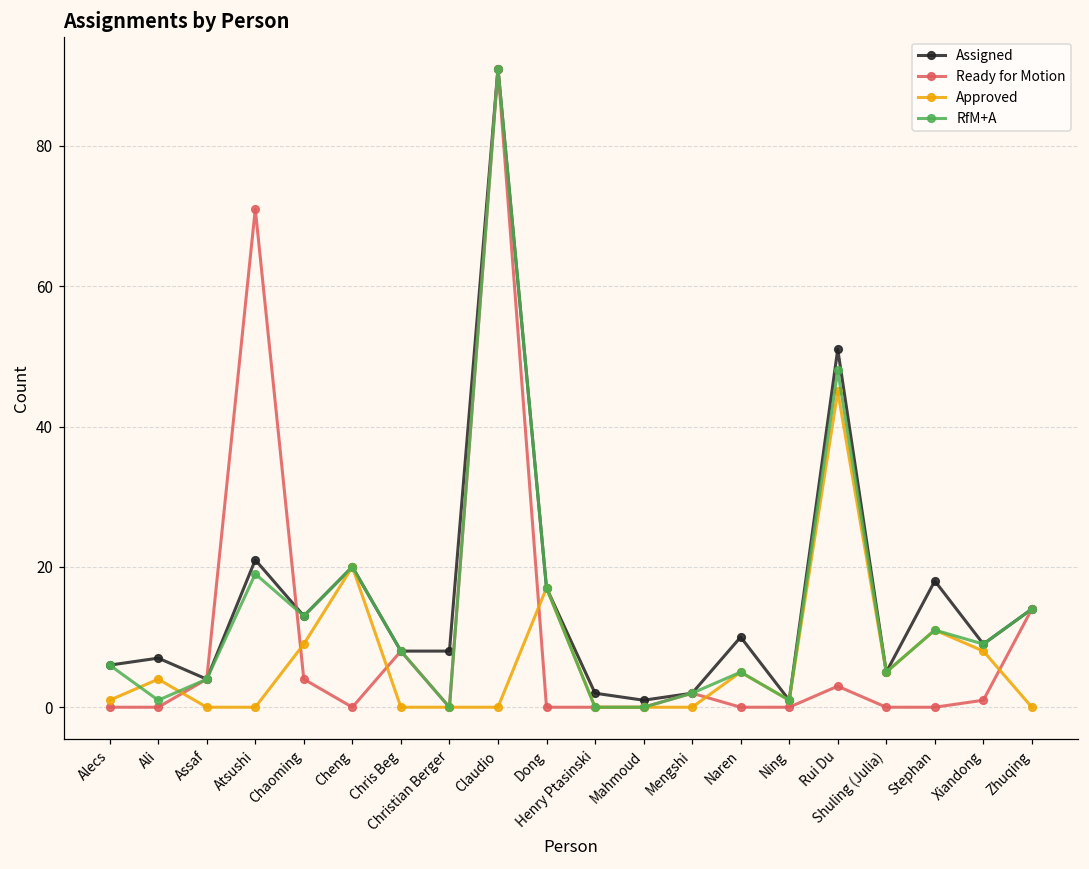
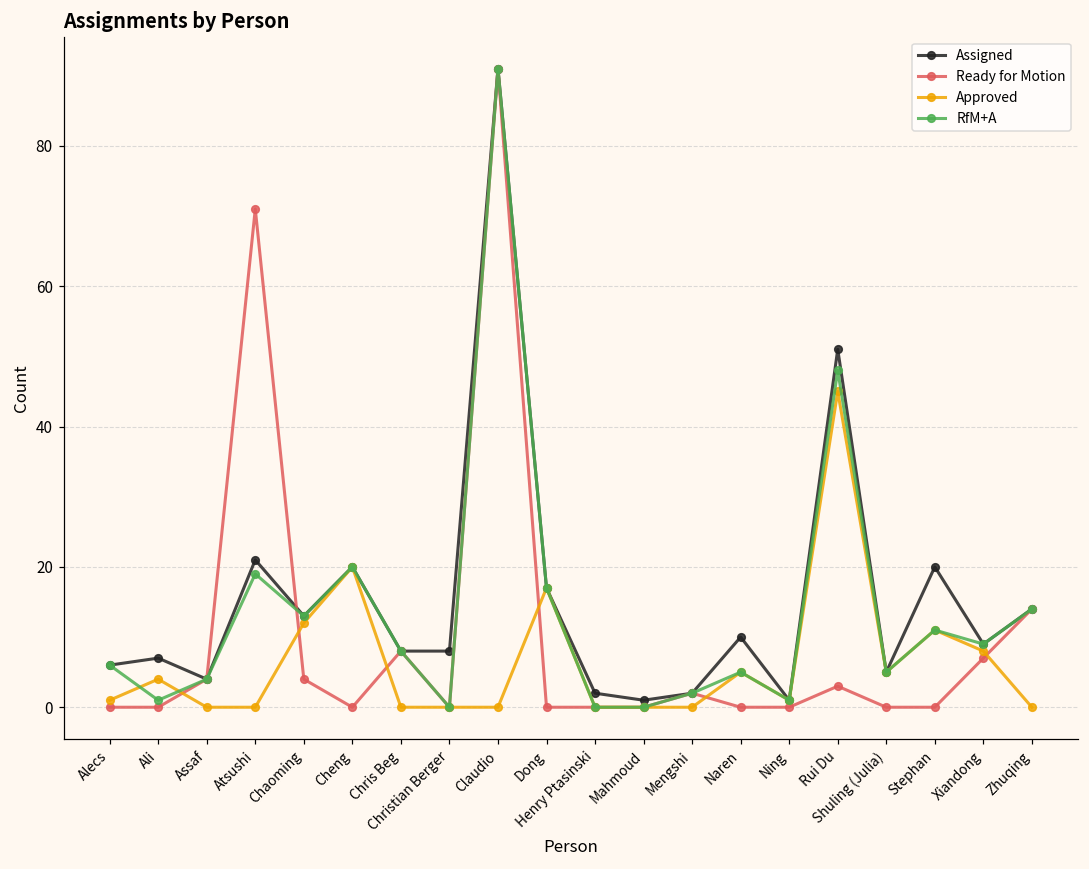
Approved, Chaoming: 9 -> 12
Assigned, Stephan: 18 -> 20
Ready for Motion, Xiandong: 1 -> 7
